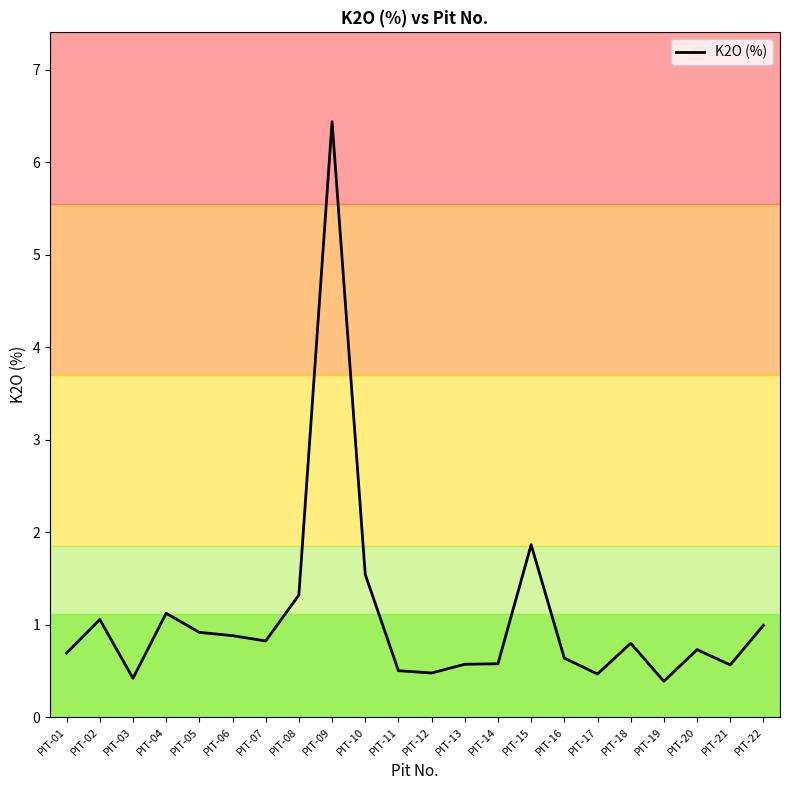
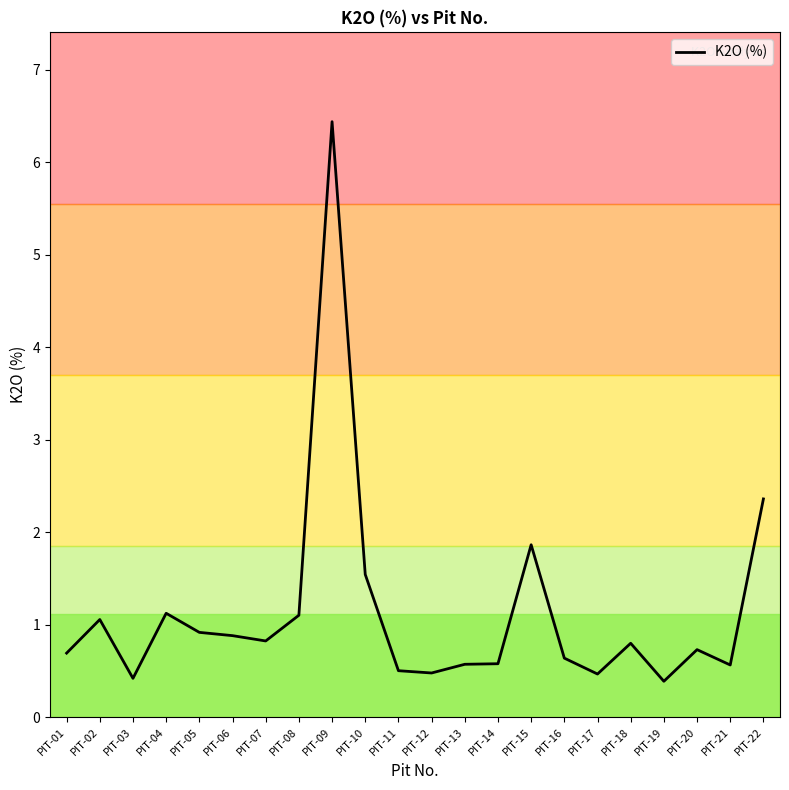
PIT-08: 1.3 -> 1.1
PIT-22: 1.0 -> 2.4
